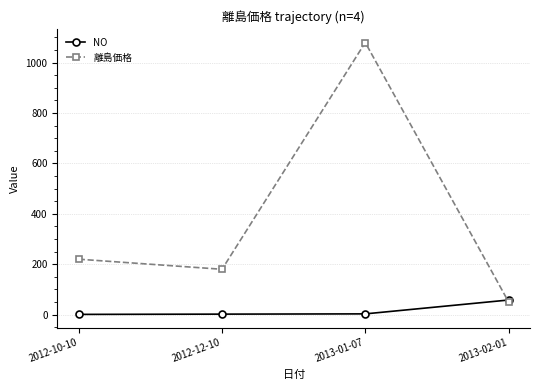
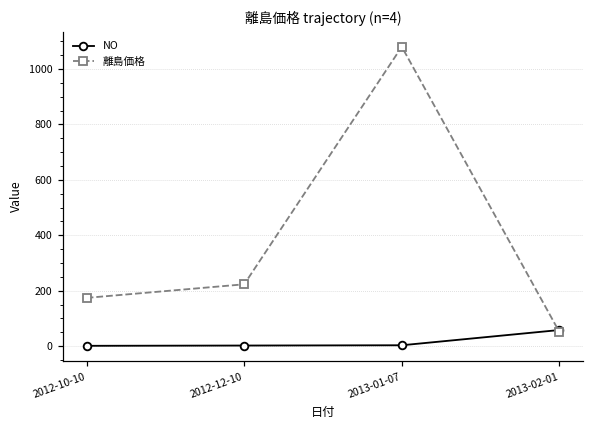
離島価格, 2012-10-10: 220 -> 170
離島価格, 2012-12-10: 180 -> 220
